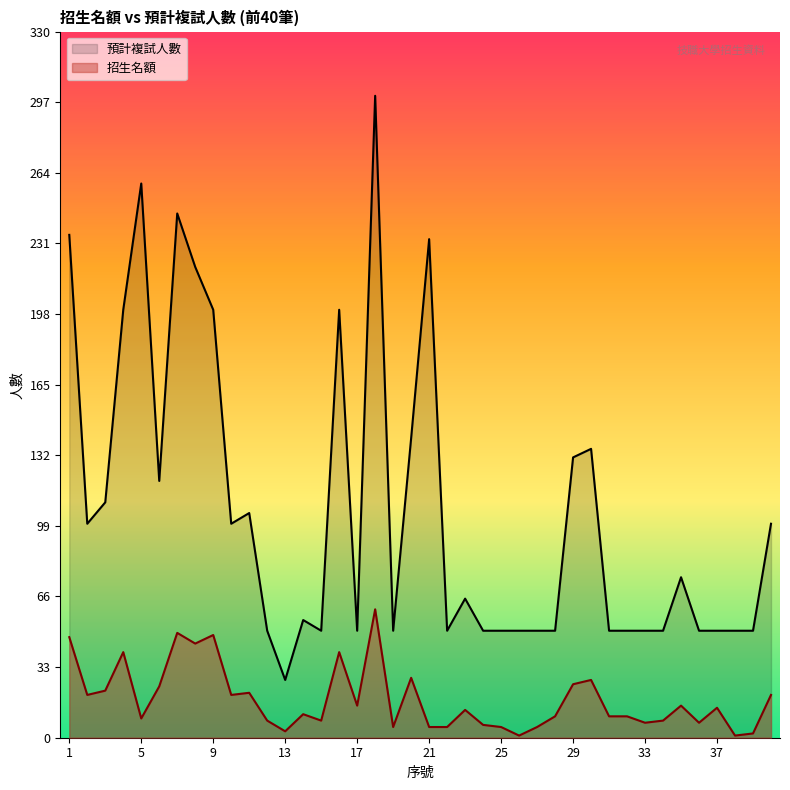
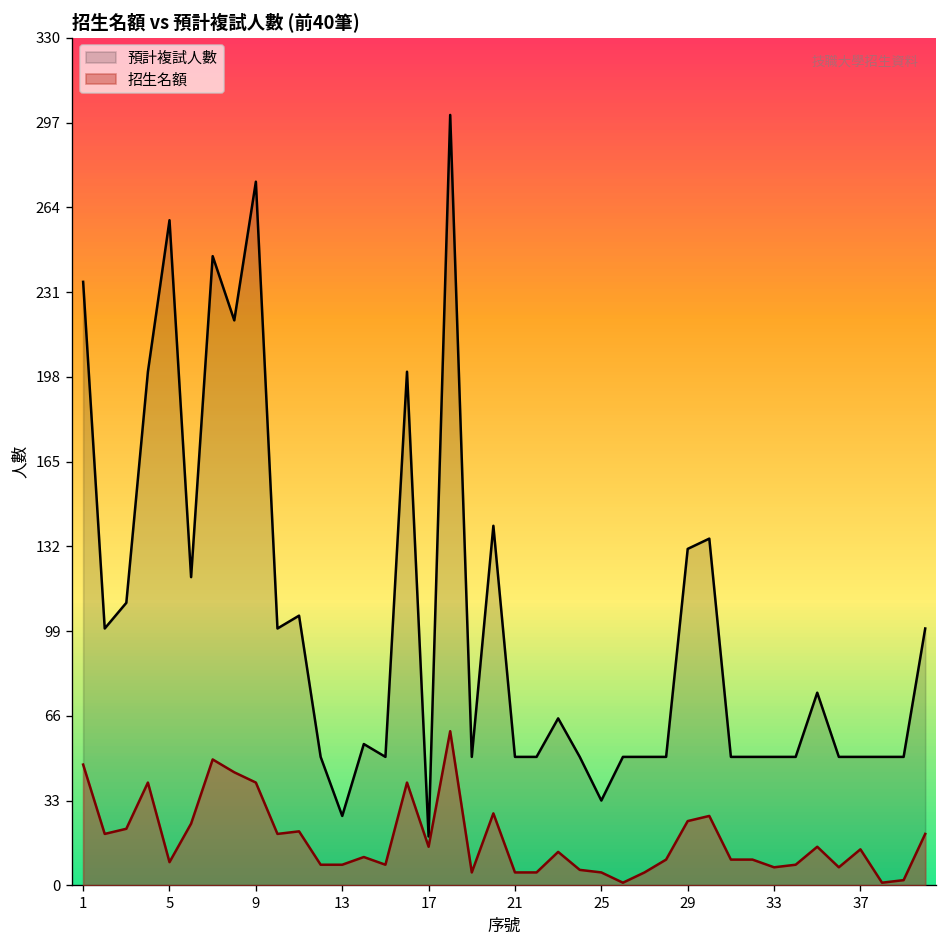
預計複試人數, 9: 200 -> 274
招生名額, 9: 48 -> 40
招生名額, 13: 3 -> 8
預計複試人數, 17: 50 -> 19
預計複試人數, 21: 233 -> 50
預計複試人數, 25: 50 -> 33
